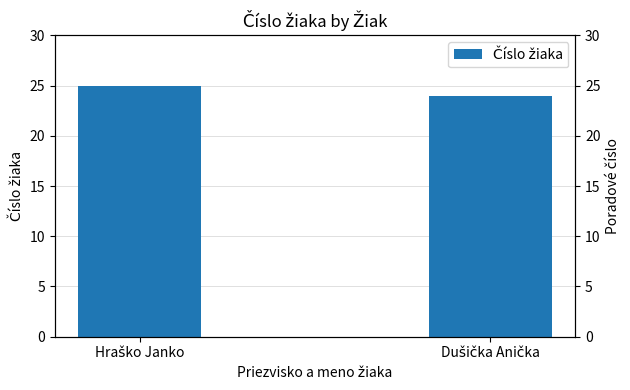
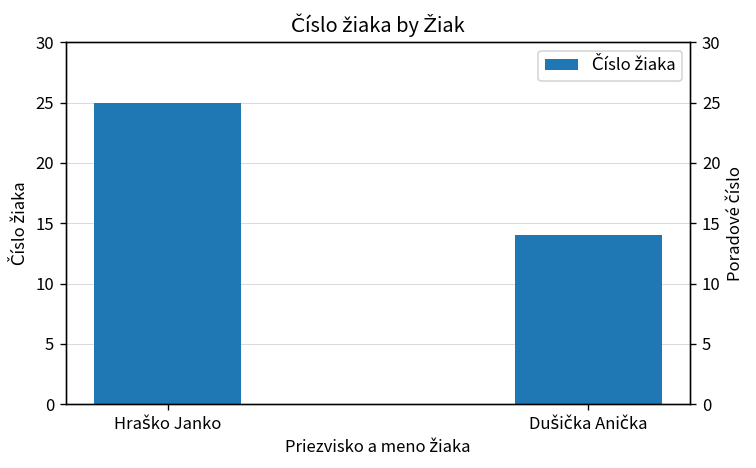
Dušička Anička: 24 -> 14
